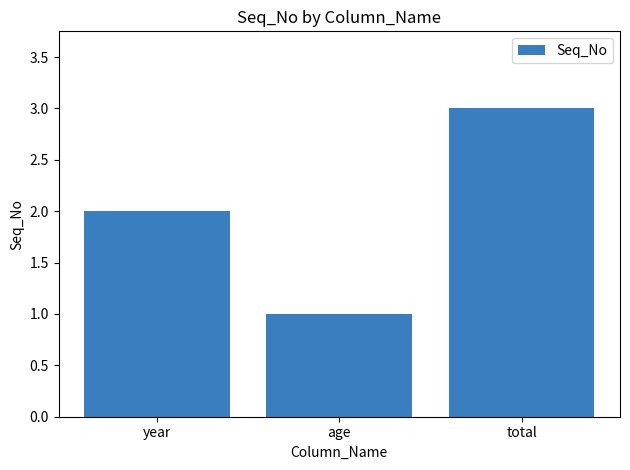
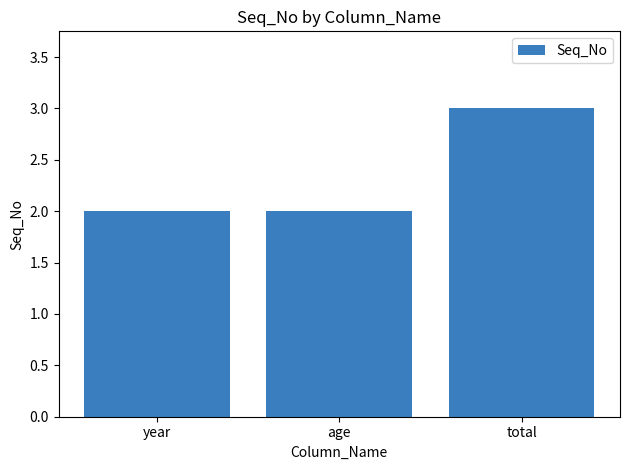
age: 1 -> 2
